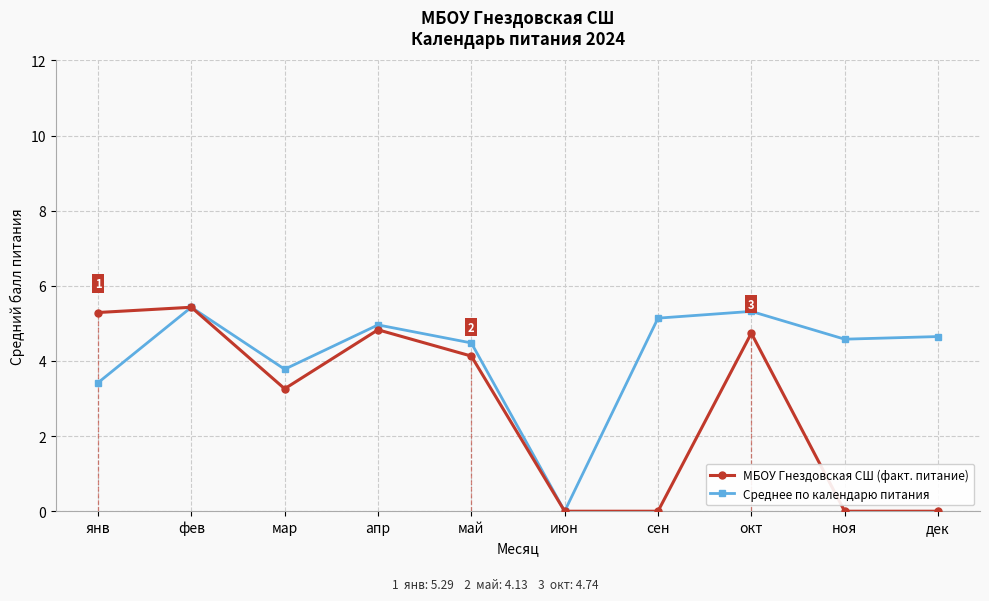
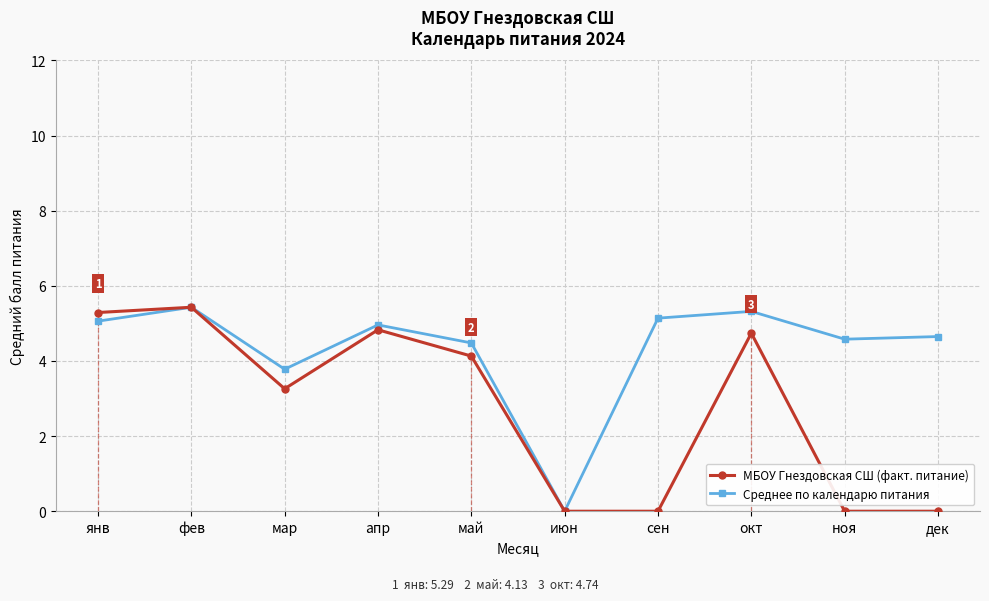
Среднее по календарю питания, янв: 3.4 -> 5.1
